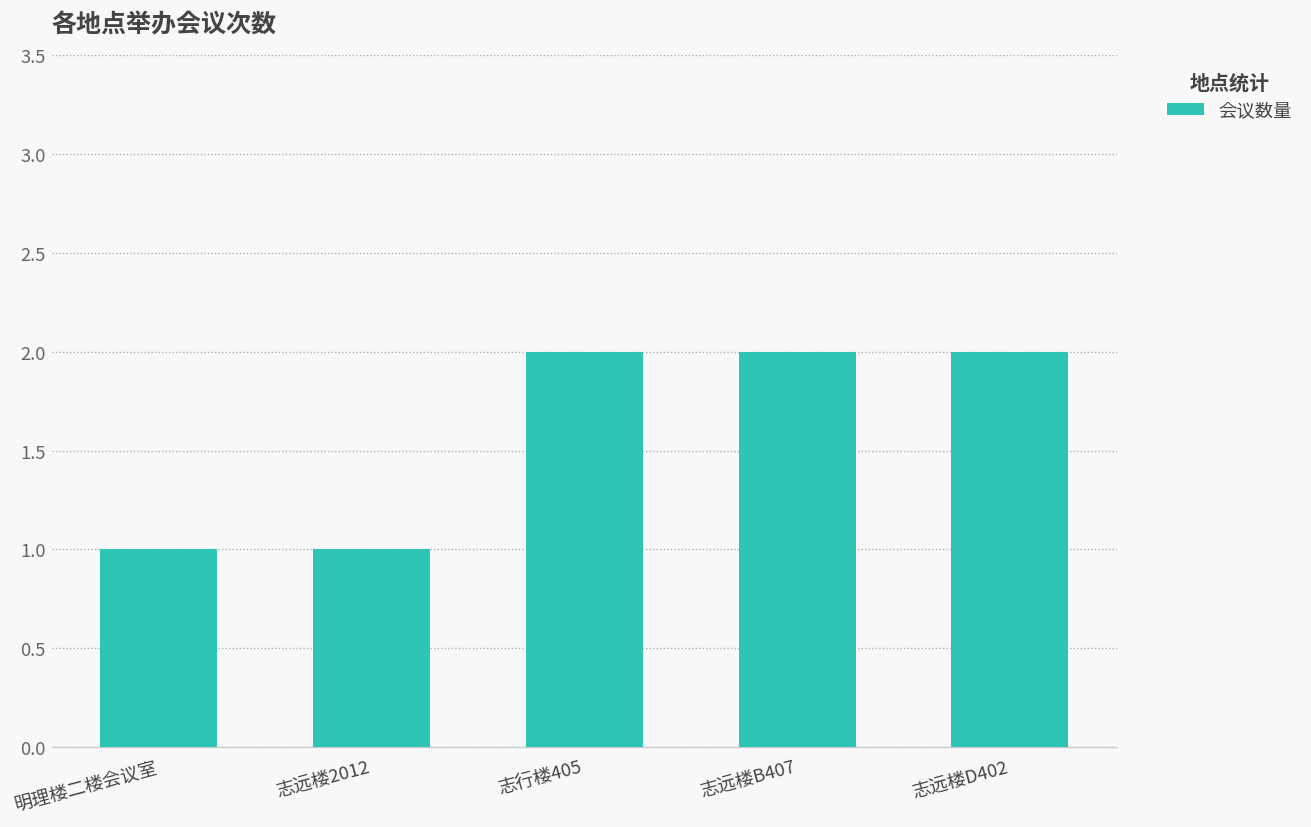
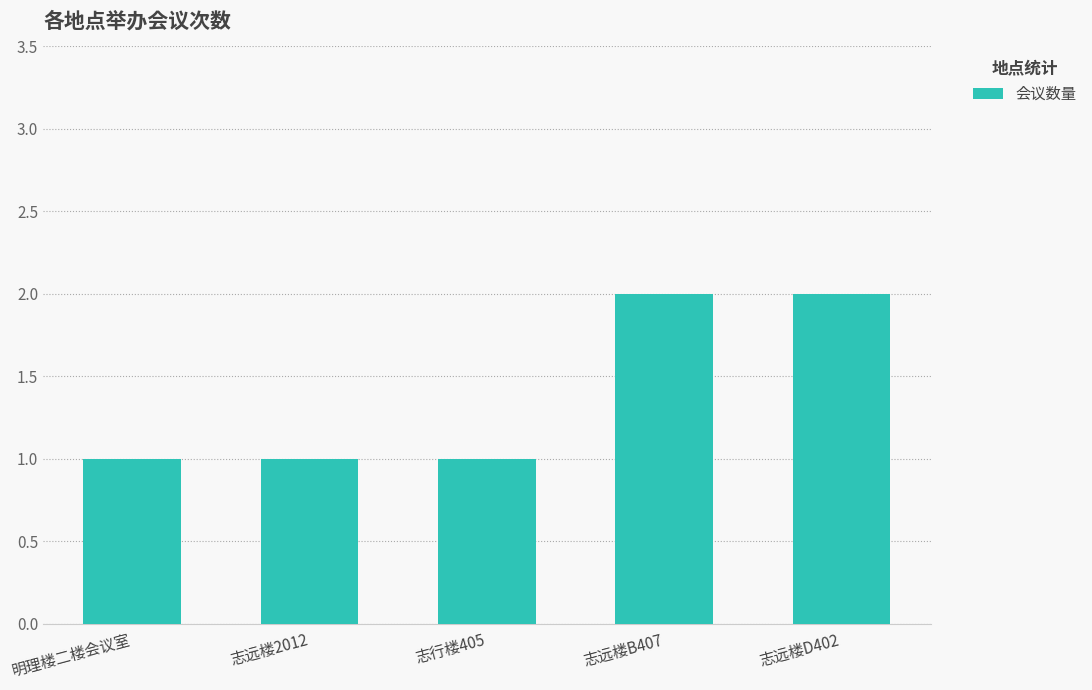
志行楼405: 2 -> 1
